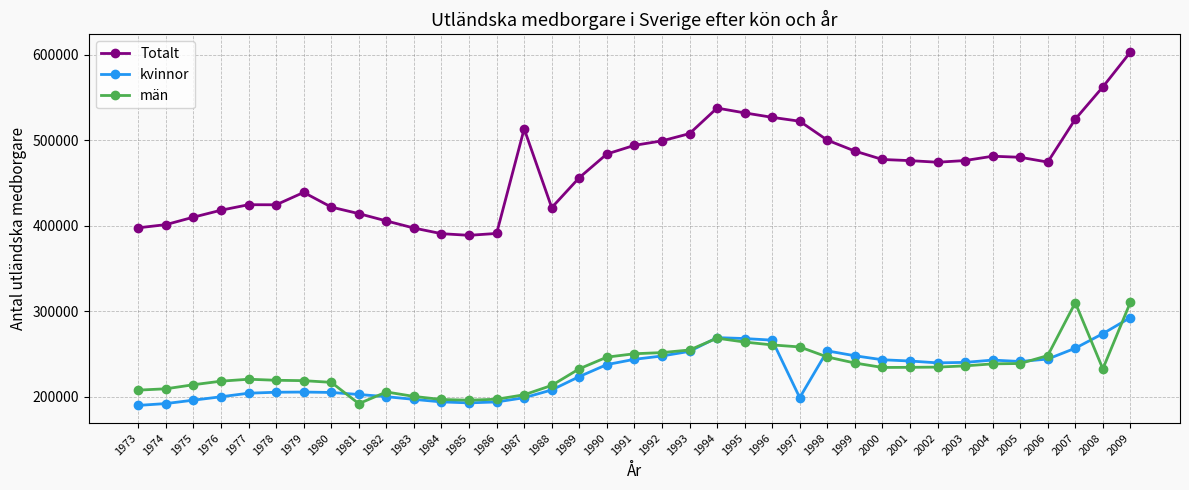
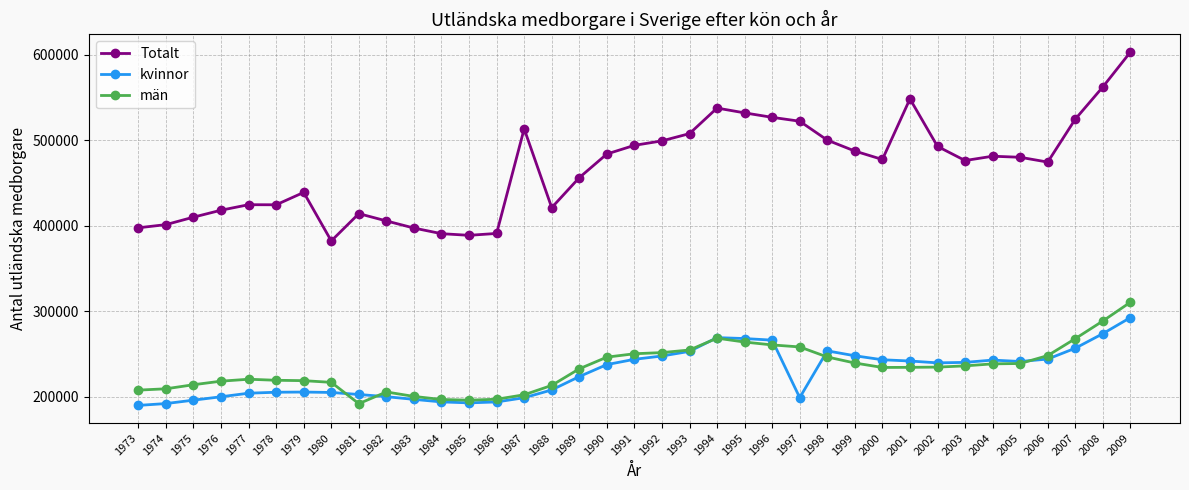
Totalt, 1980: 420000 -> 380000
Totalt, 2001: 480000 -> 550000
Totalt, 2002: 470000 -> 490000
män, 2007: 310000 -> 270000
män, 2008: 230000 -> 290000
